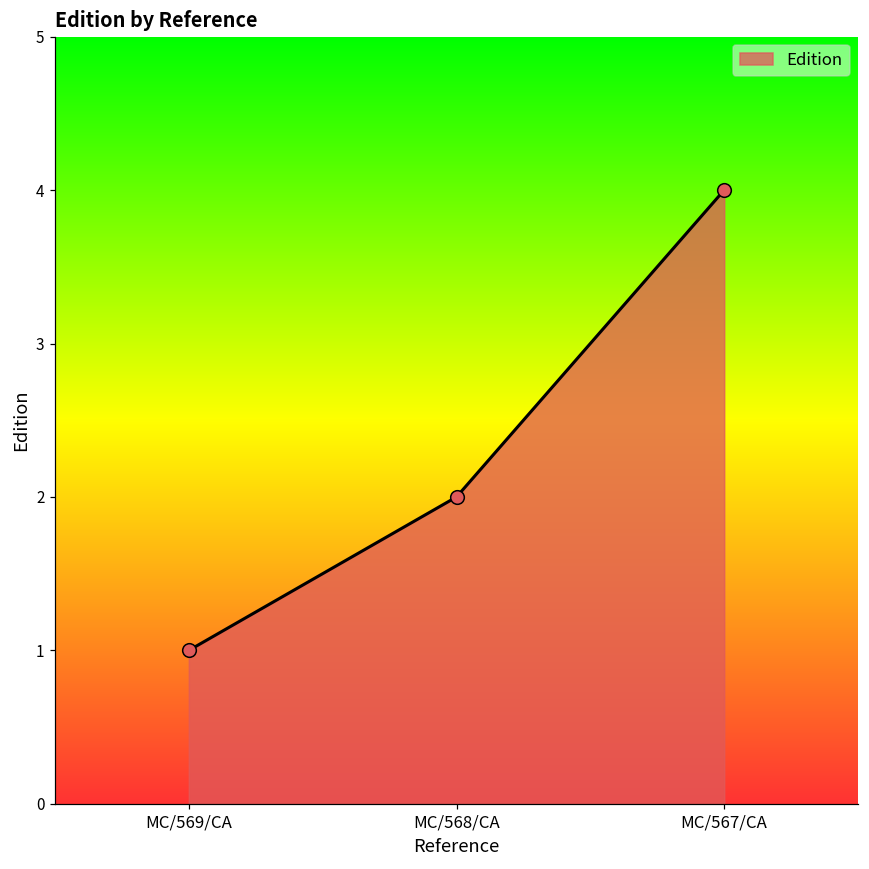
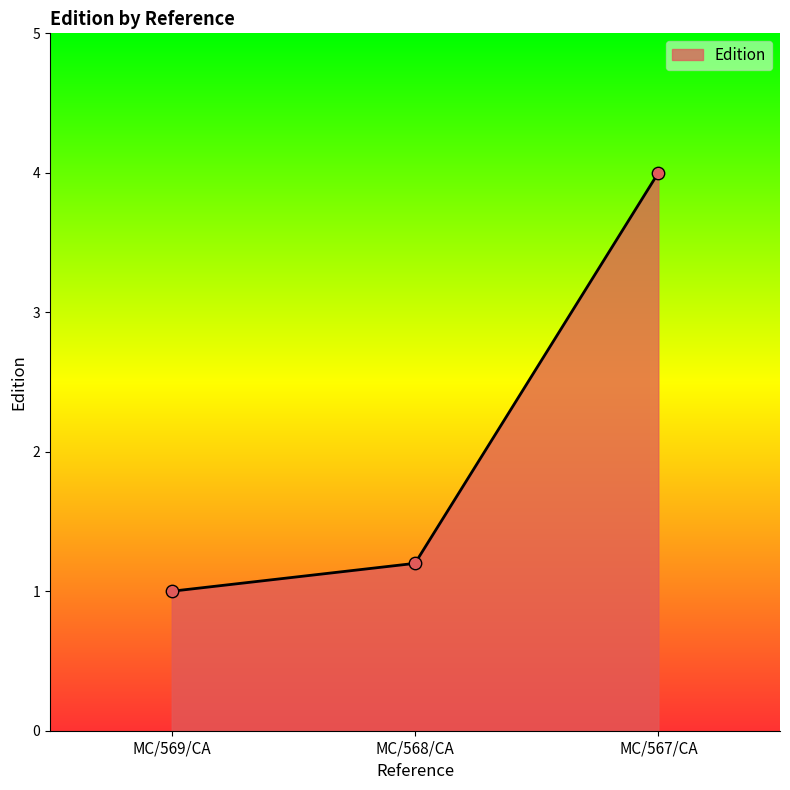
MC/568/CA: 2.0 -> 1.2
